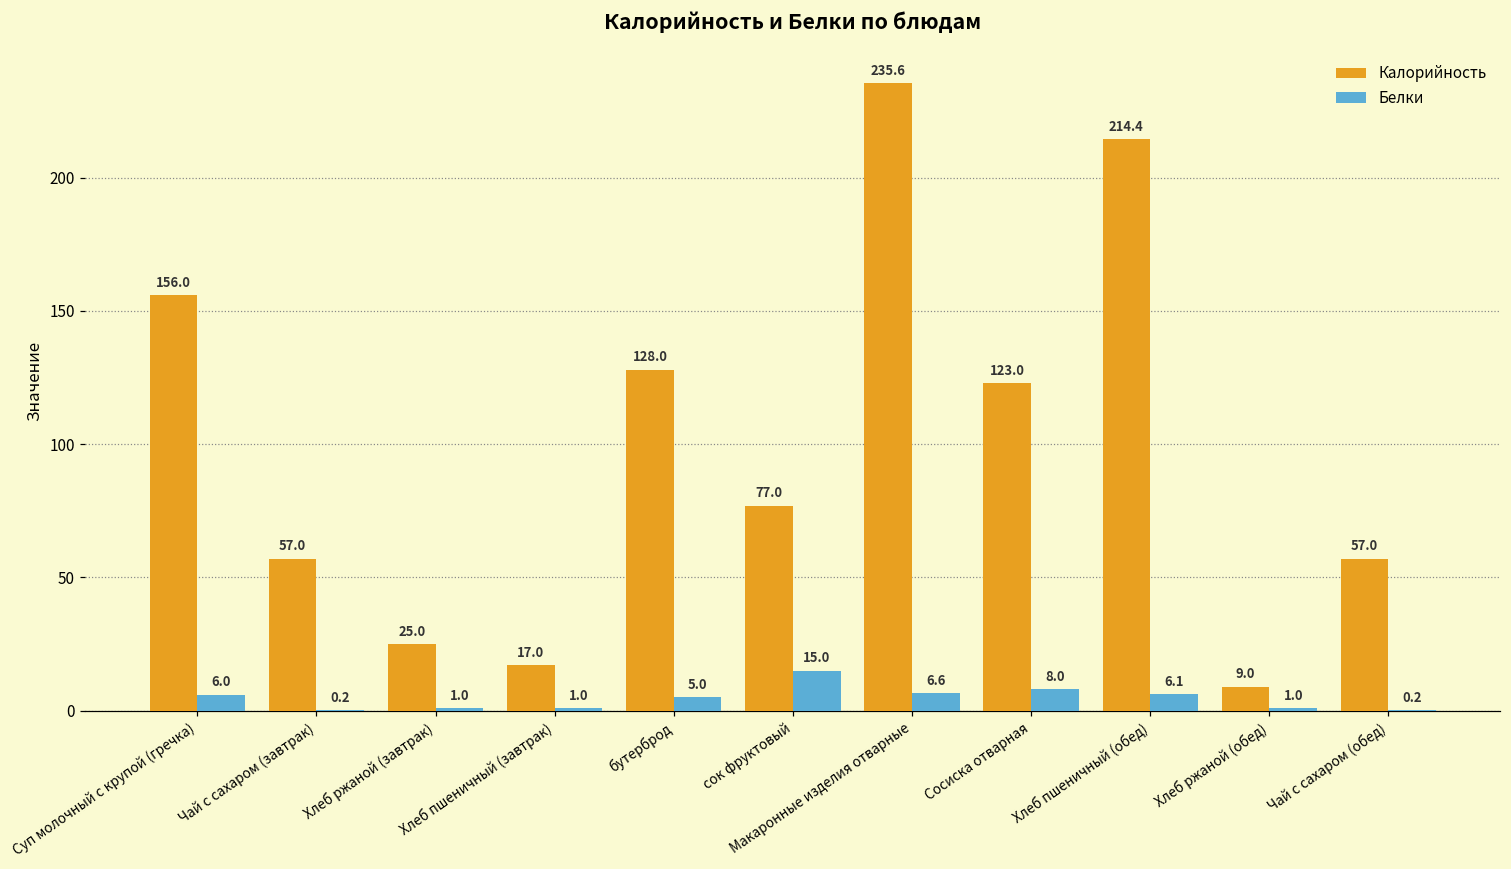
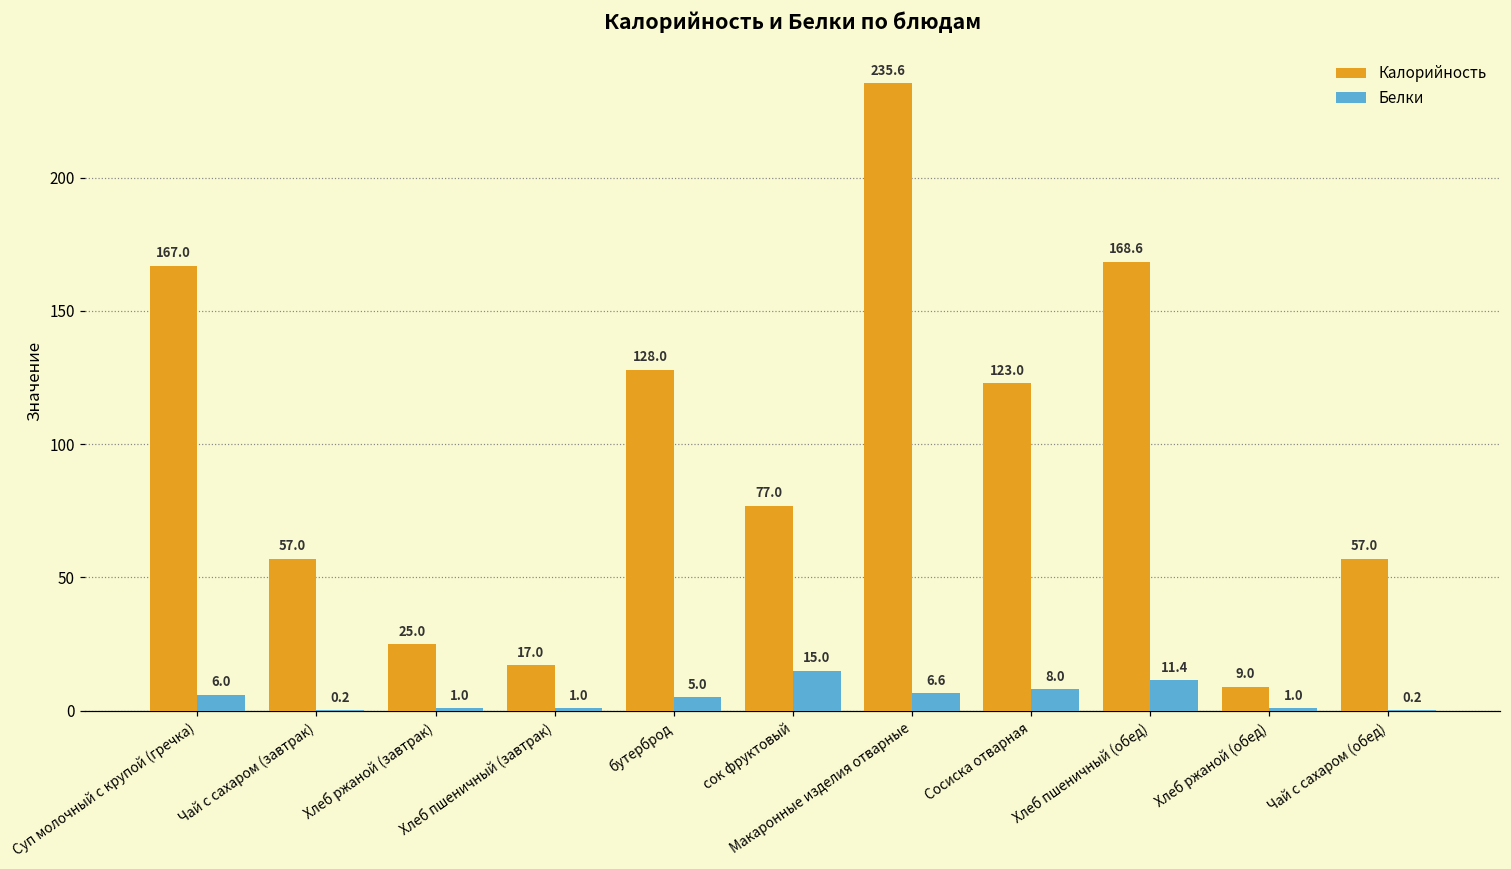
Калорийность, Суп молочный с крупой (гречка): 156.0 -> 167.0
Калорийность, Хлеб пшеничный (обед): 214.4 -> 168.6
Белки, Хлеб пшеничный (обед): 6.1 -> 11.4
